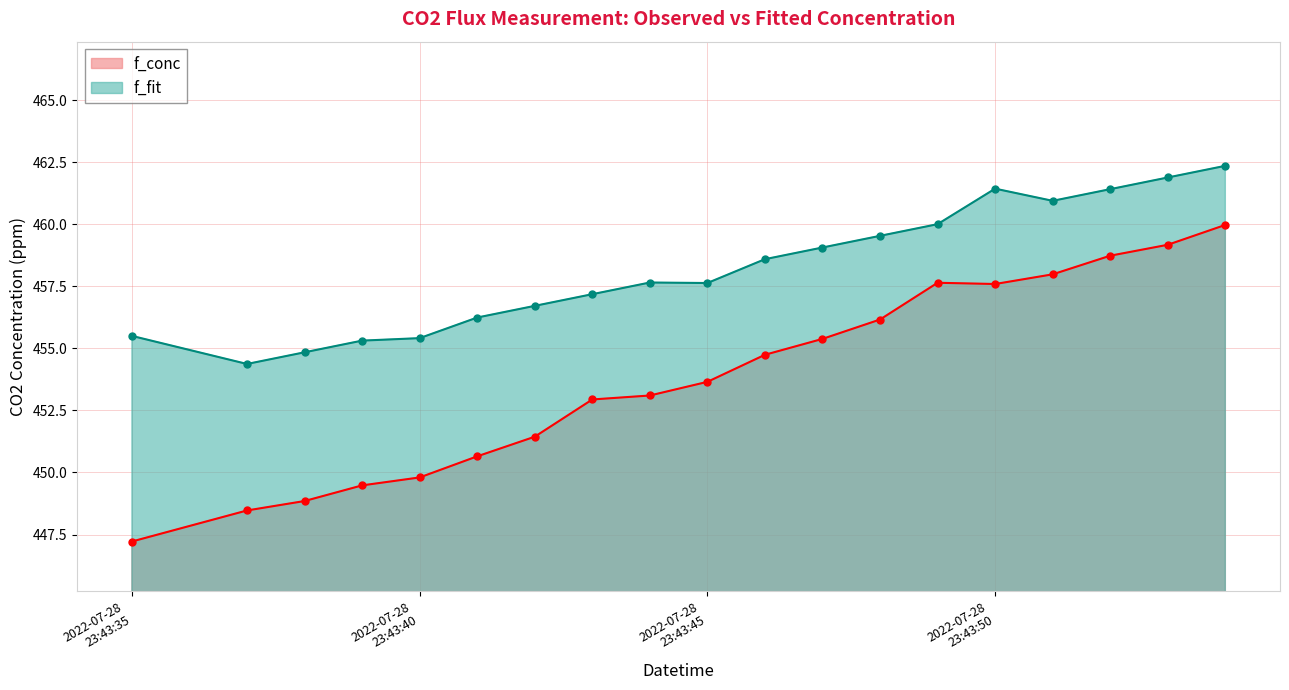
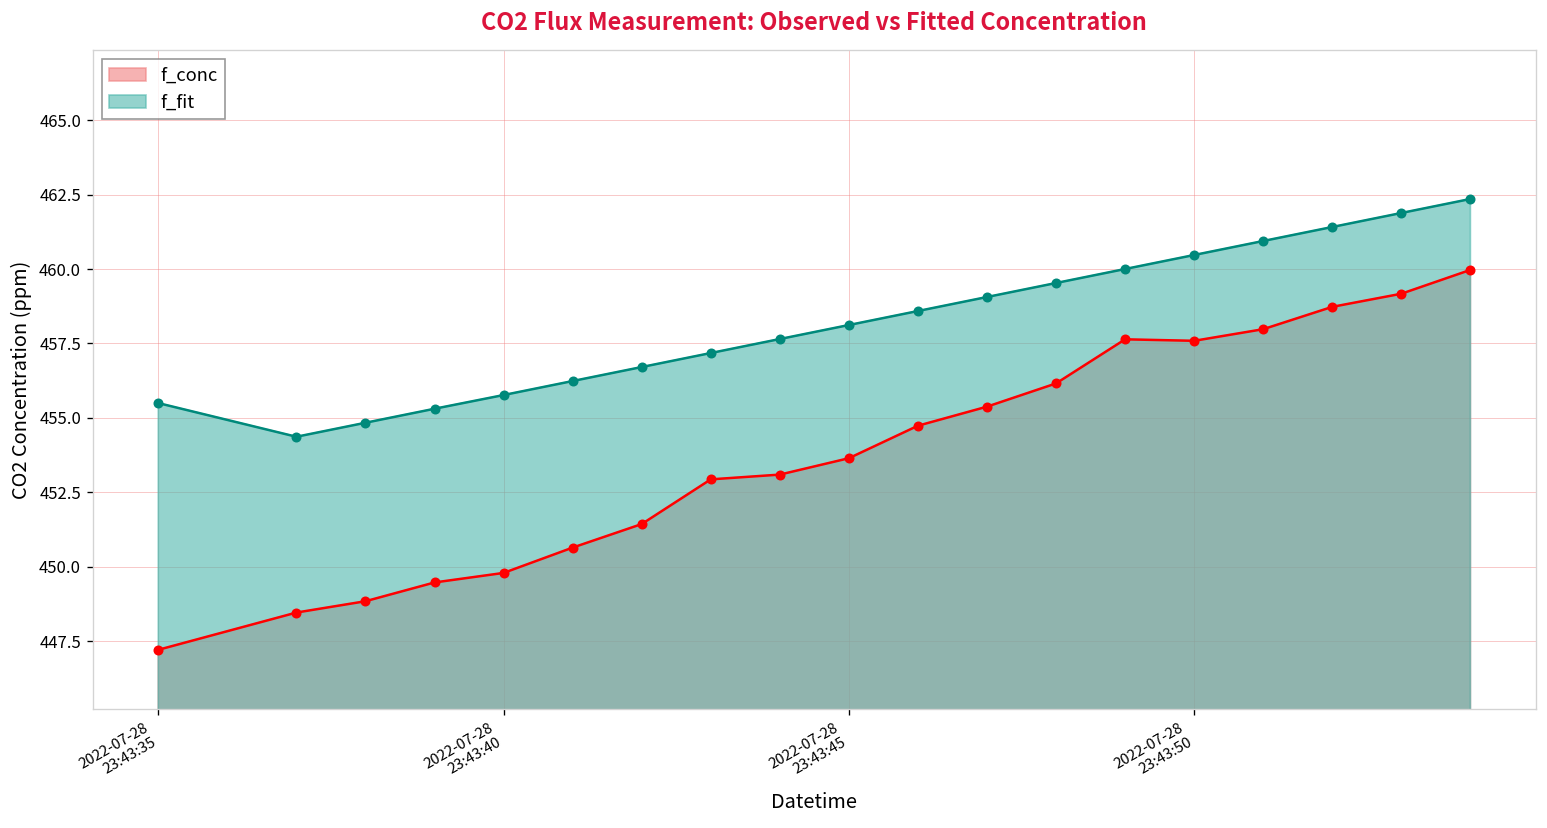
f_fit, 2022-07-28 23:43:40: 455.4 -> 455.8
f_fit, 2022-07-28 23:43:45: 457.6 -> 458.1
f_fit, 2022-07-28 23:43:50: 461.4 -> 460.5
